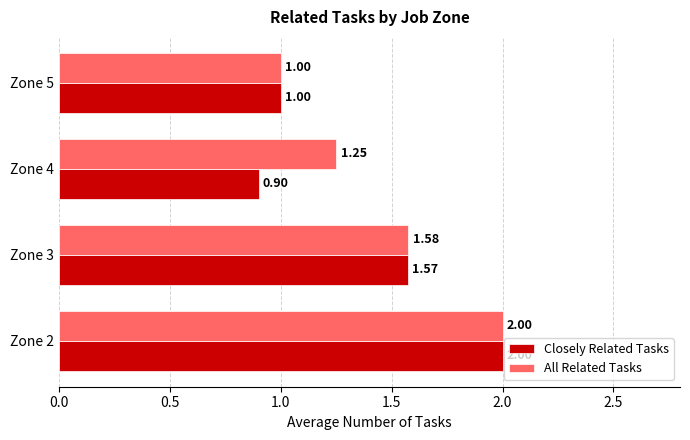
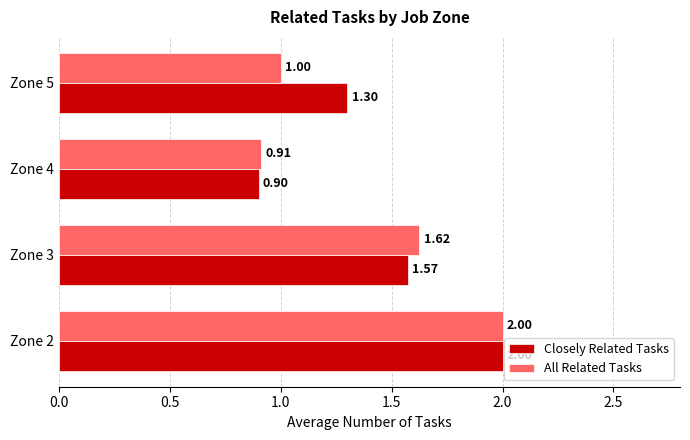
Closely Related Tasks, Zone 5: 1.00 -> 1.30
All Related Tasks, Zone 4: 1.25 -> 0.91
All Related Tasks, Zone 3: 1.58 -> 1.62
